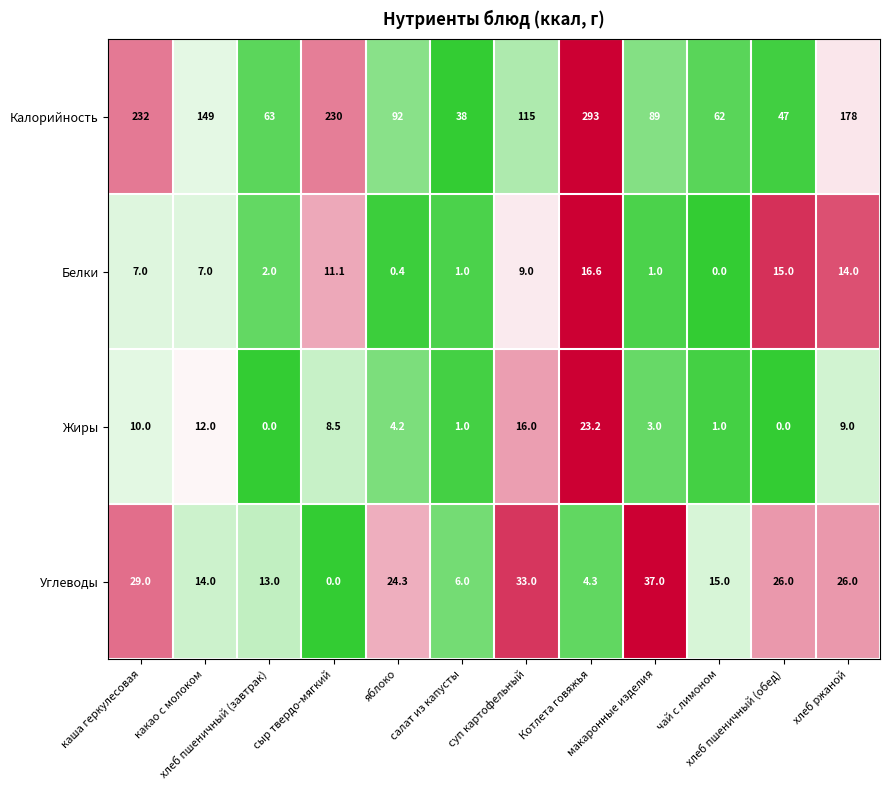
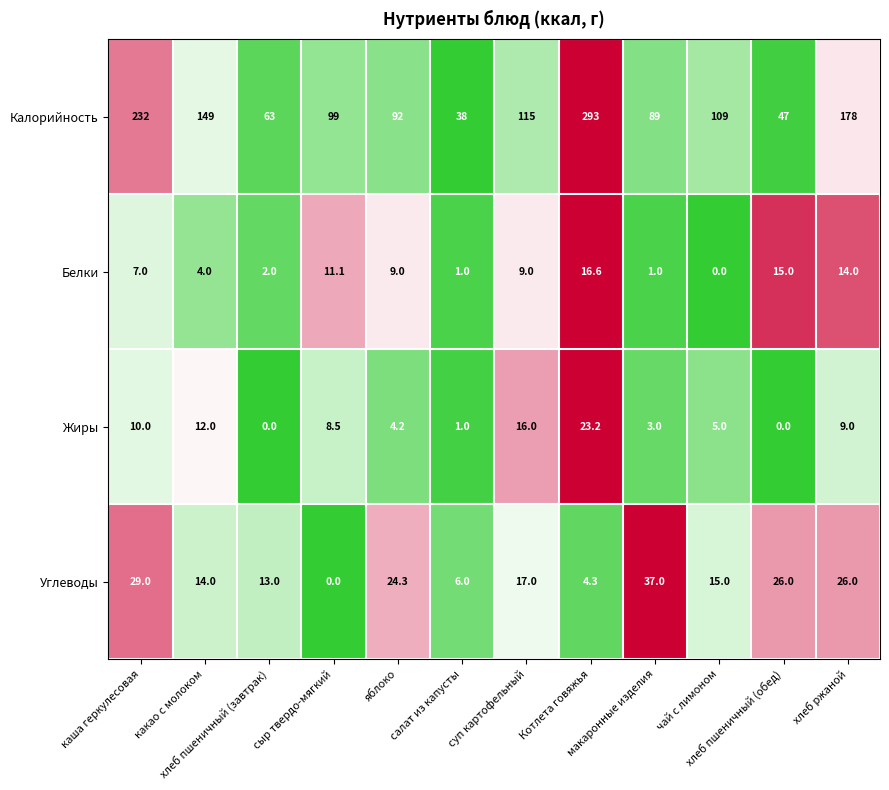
Калорийность, сыр твердо-мягкий: 230 -> 99
Калорийность, чай с лимоном: 62 -> 109
Белки, какао с молоком: 7.0 -> 4.0
Белки, яблоко: 0.4 -> 9.0
Жиры, чай с лимоном: 1.0 -> 5.0
Углеводы, суп картофельный: 33.0 -> 17.0
